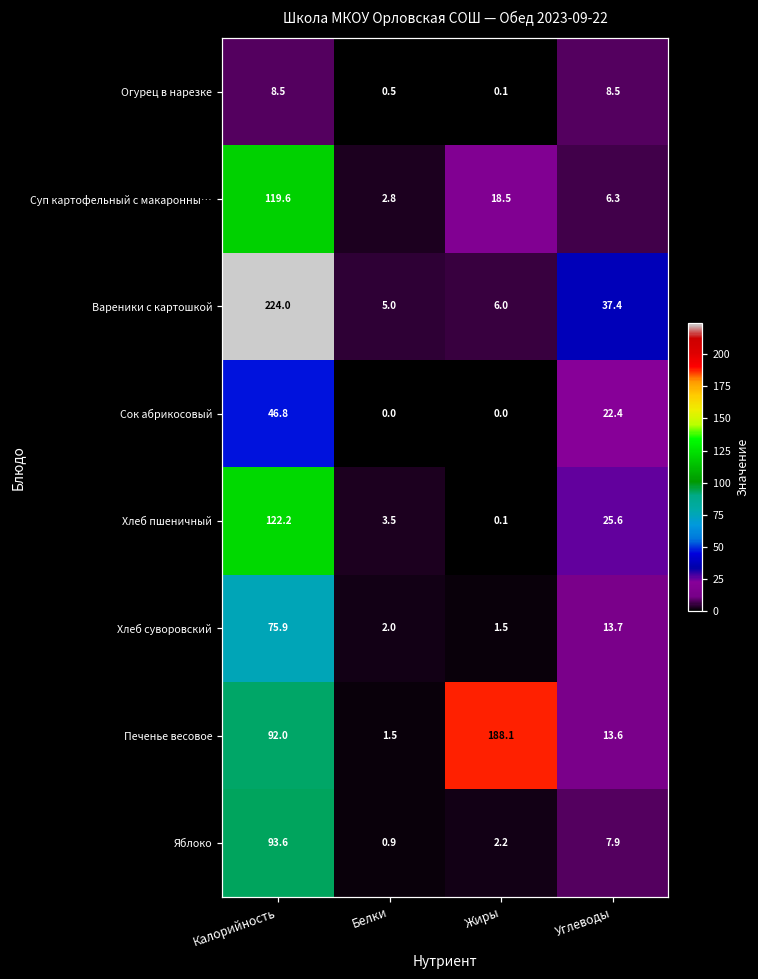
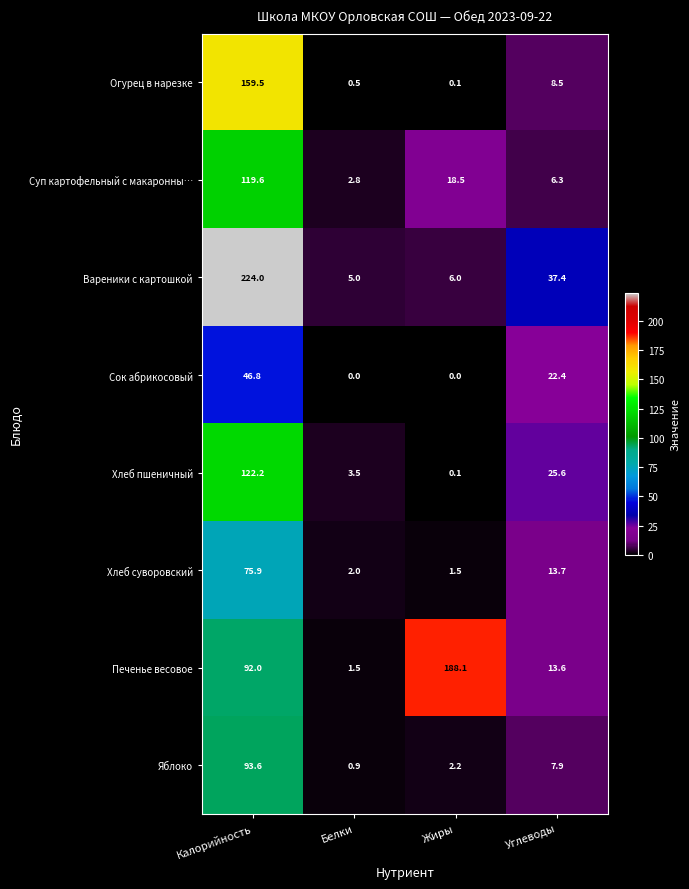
Огурец в нарезке, Калорийность: 8.5 -> 159.5
